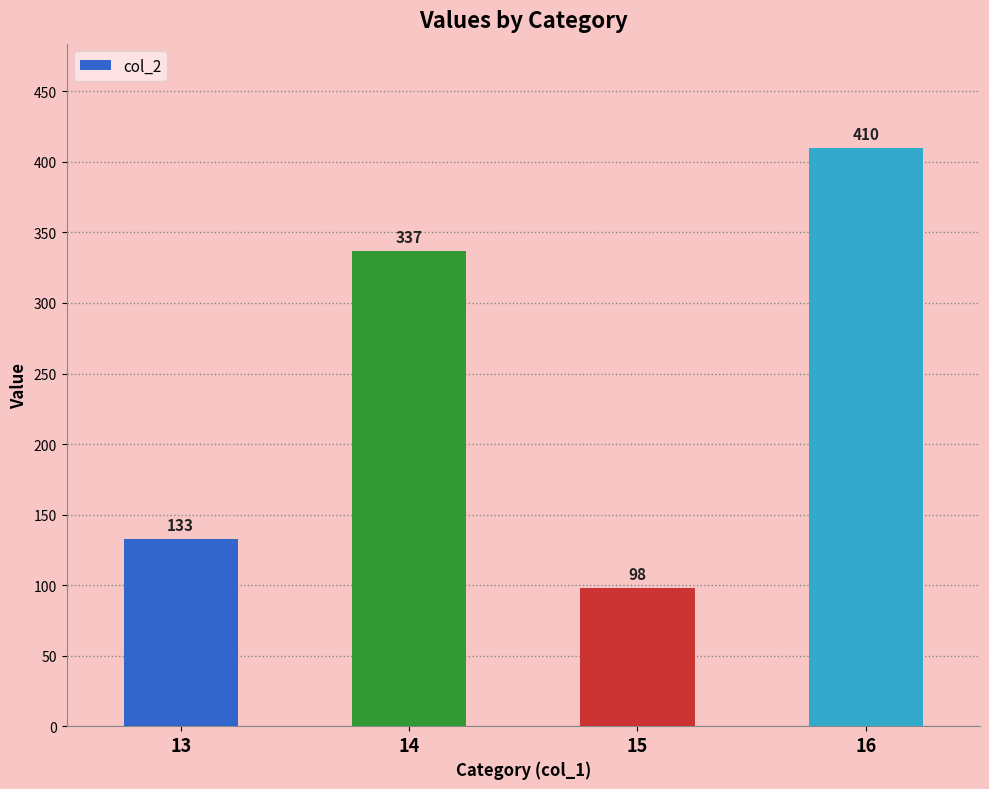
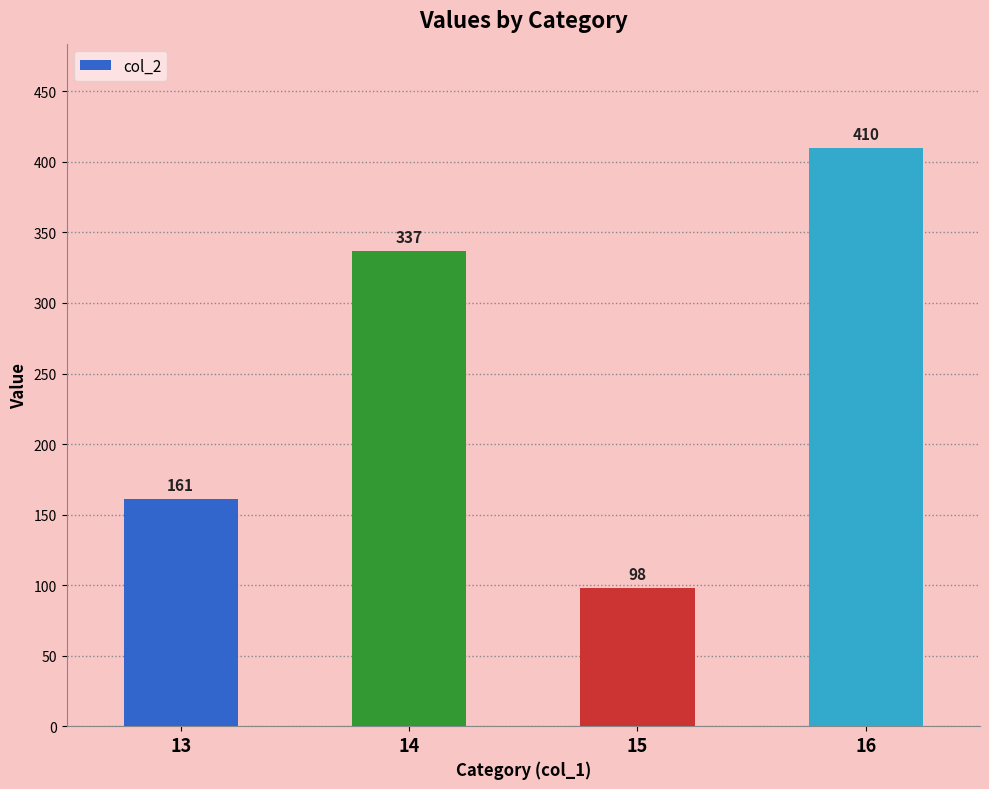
13: 133 -> 161
